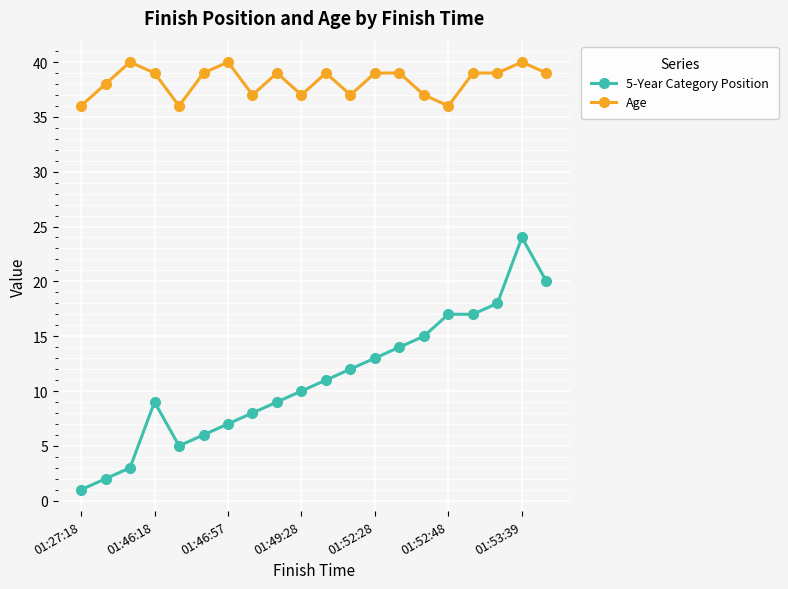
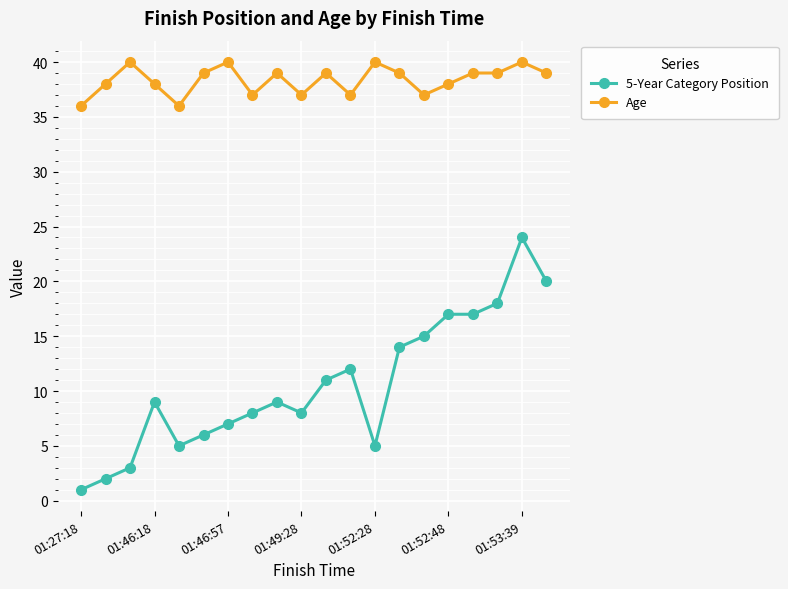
Age, 01:46:18: 39 -> 38
5-Year Category Position, 01:49:28: 10 -> 8
5-Year Category Position, 01:52:28: 13 -> 5
Age, 01:52:28: 39 -> 40
Age, 01:52:48: 36 -> 38
